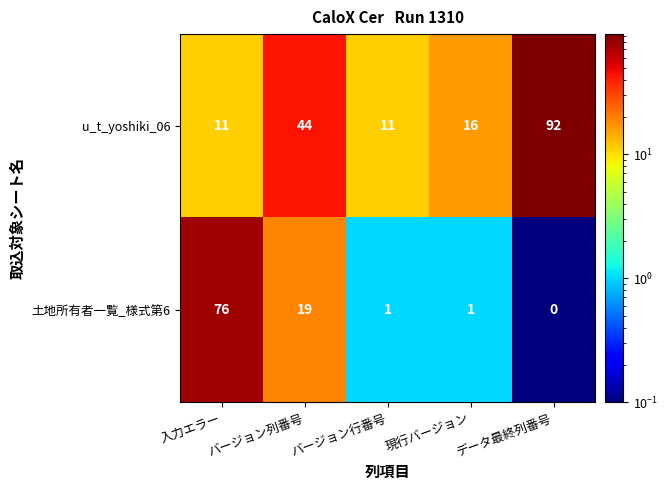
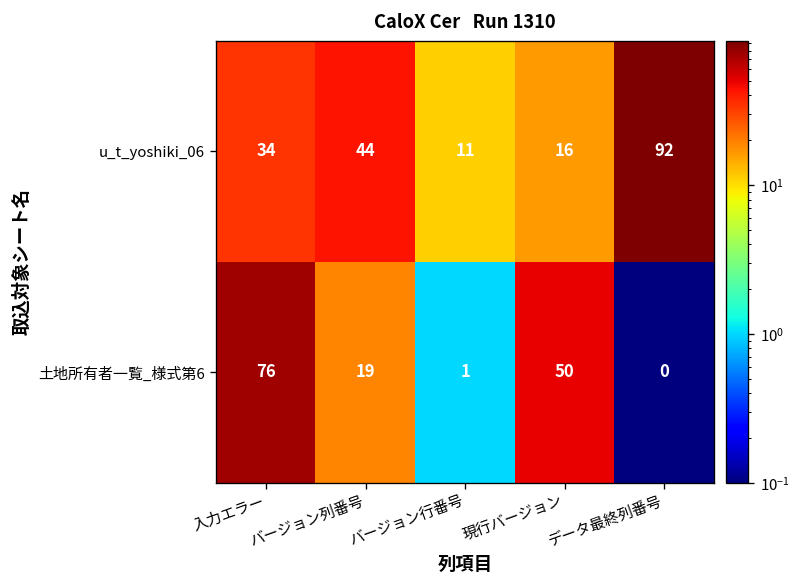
u_t_yoshiki_06, 入力エラー: 11 -> 34
土地所有者一覧_様式第6, 現行バージョン: 1 -> 50
